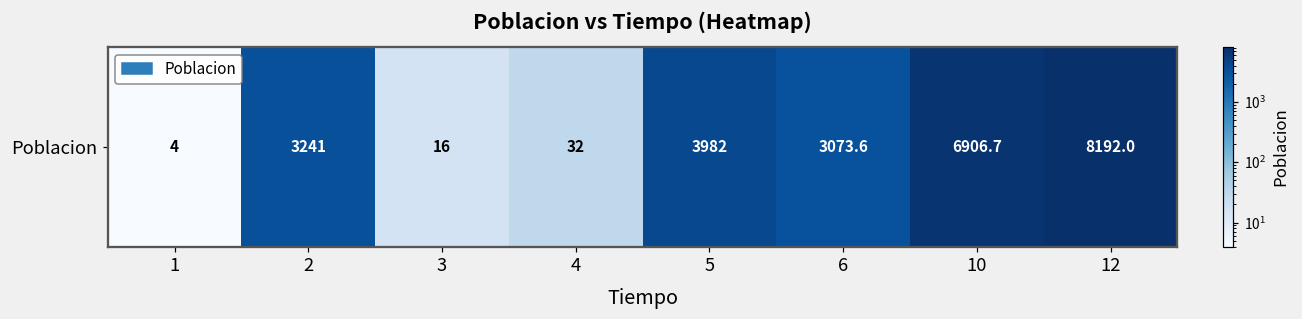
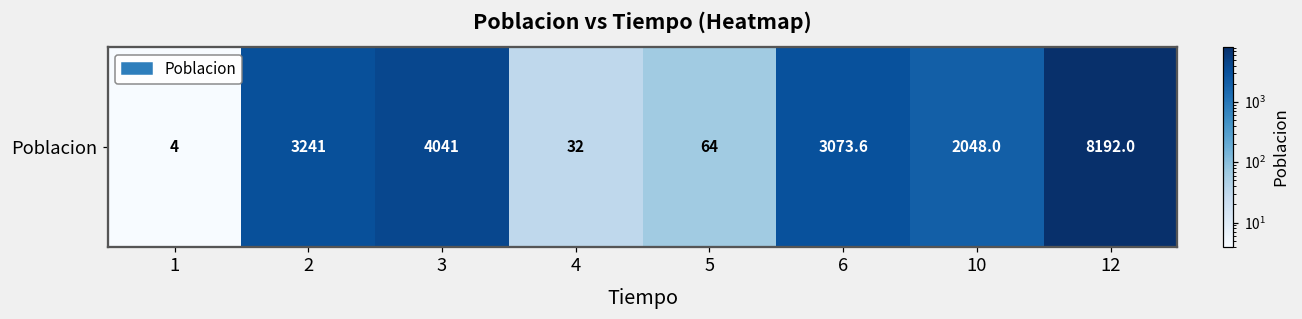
Poblacion, 3: 16 -> 4041
Poblacion, 5: 3982 -> 64
Poblacion, 10: 6906.7 -> 2048.0
